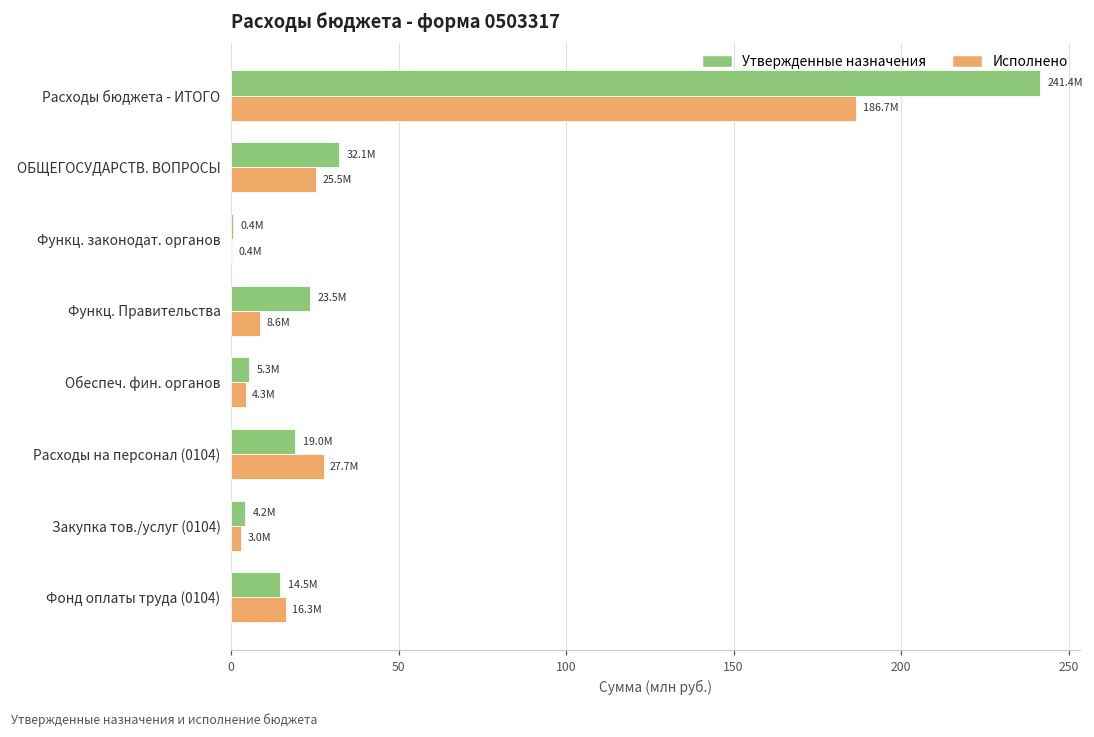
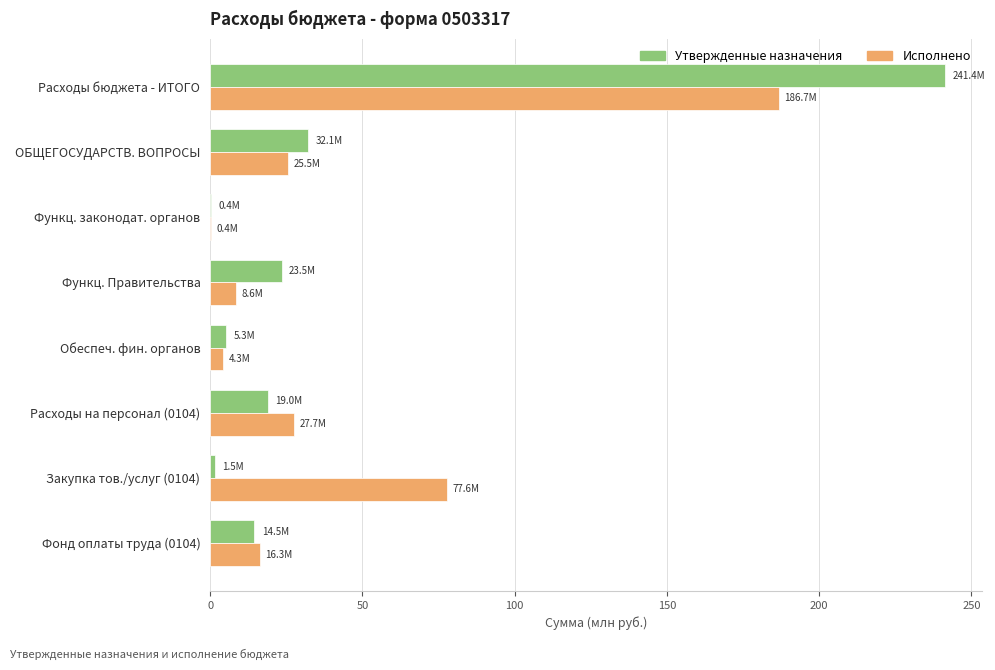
Утвержденные назначения, Закупка тов./услуг (0104): 4.2M -> 1.5M
Исполнено, Закупка тов./услуг (0104): 3.0M -> 77.6M
